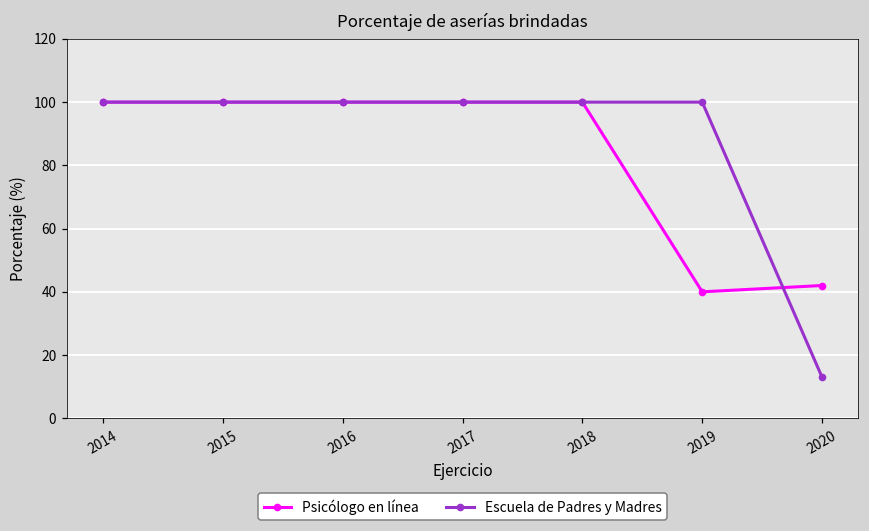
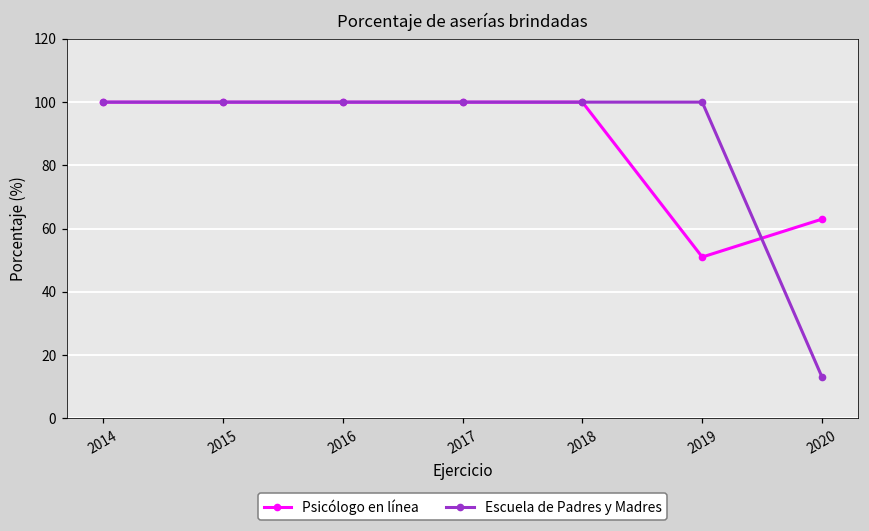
Psicólogo en línea, 2019: 40 -> 51
Psicólogo en línea, 2020: 42 -> 63
